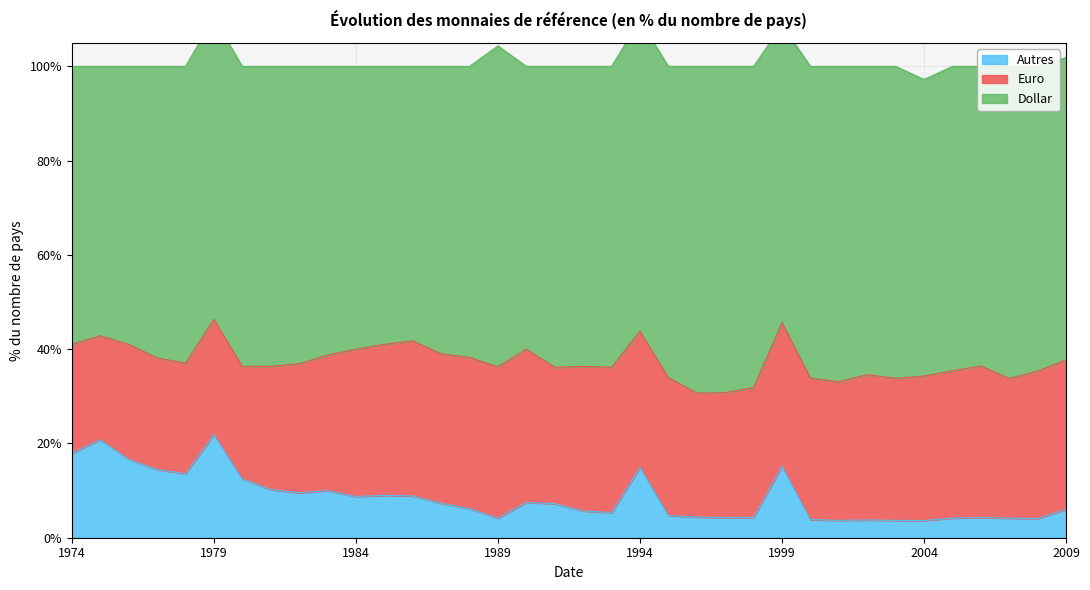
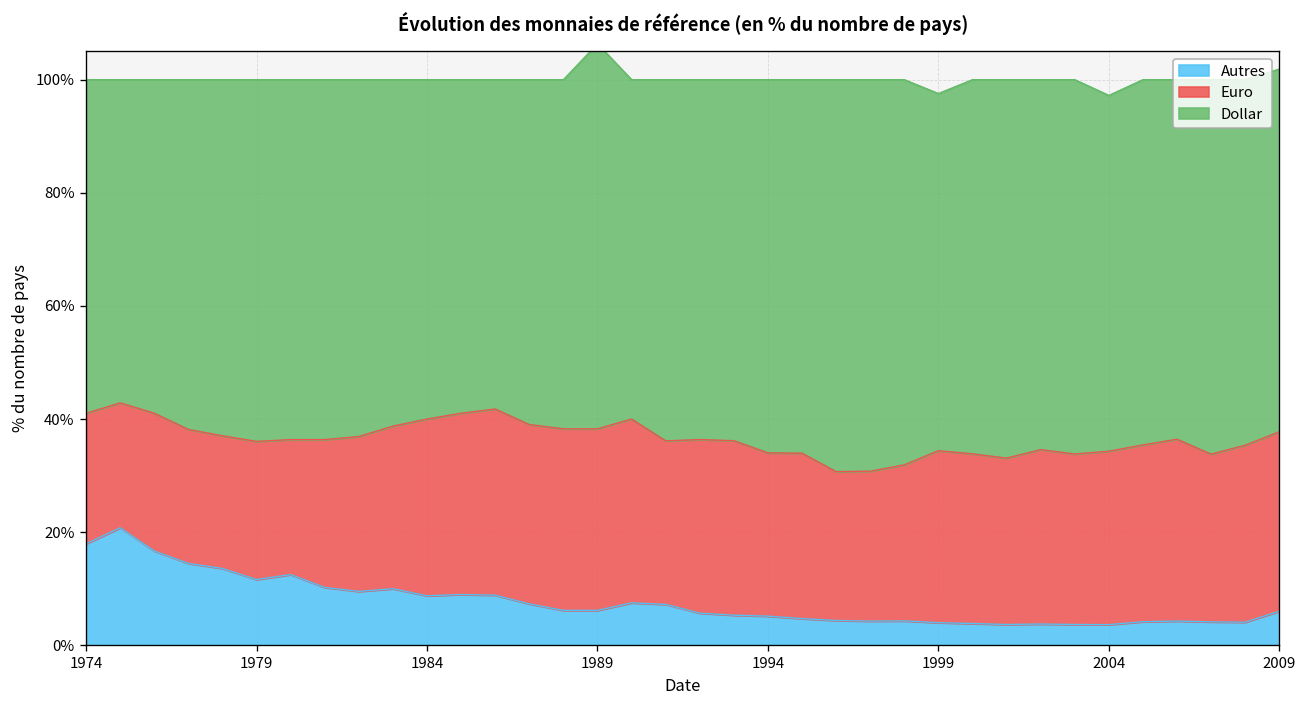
Autres, 1979: 22% -> 12%
Autres, 1989: 4% -> 6%
Autres, 1994: 15% -> 5%
Autres, 1999: 15% -> 4%
